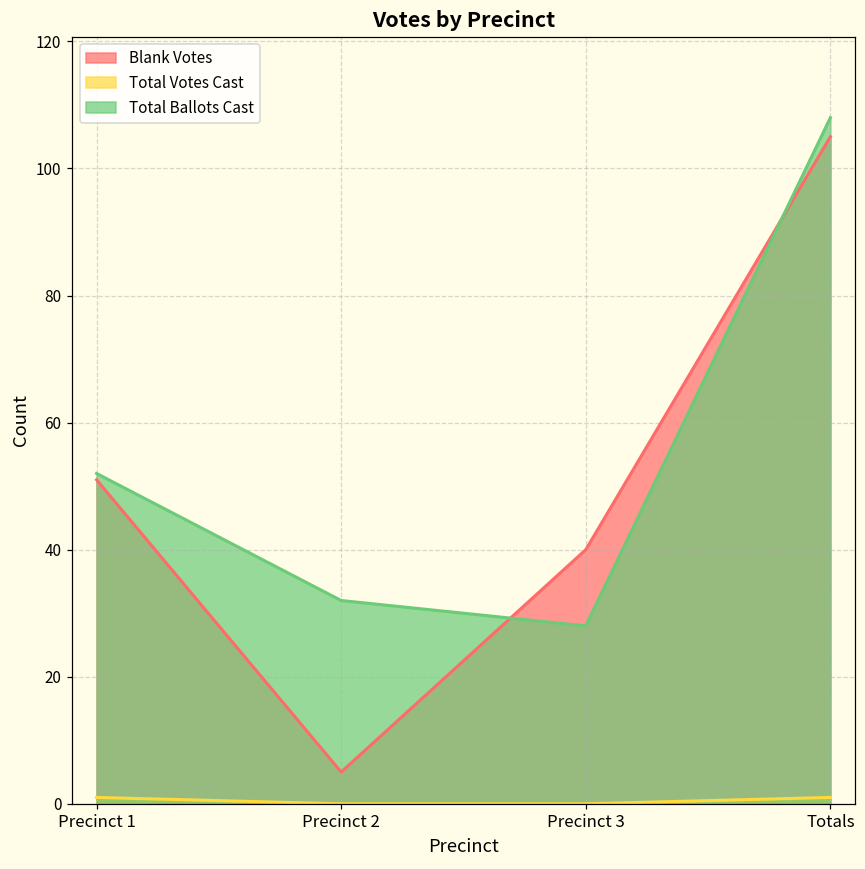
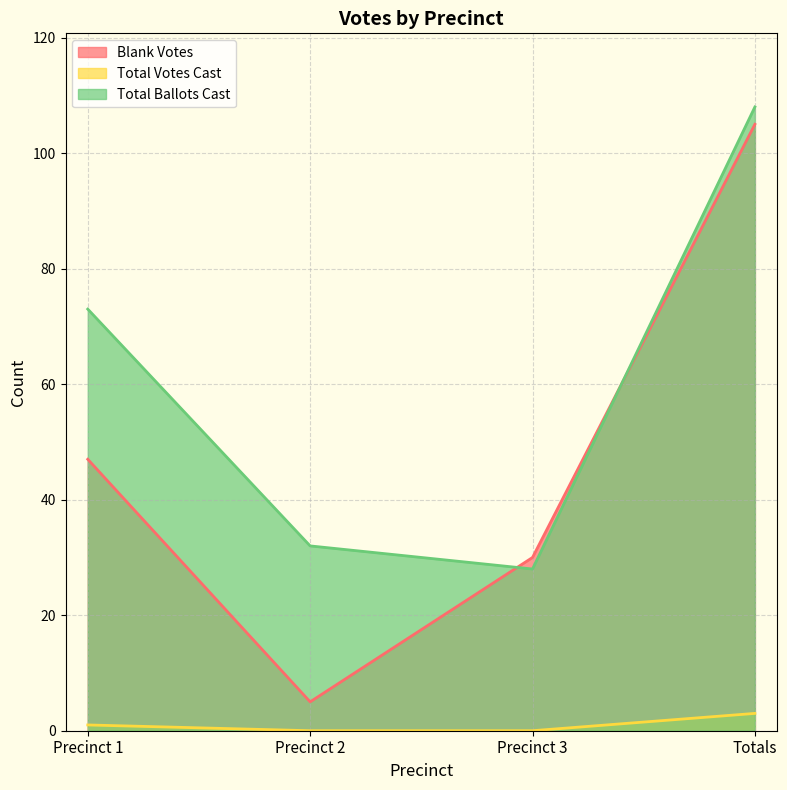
Blank Votes, Precinct 1: 51 -> 47
Total Ballots Cast, Precinct 1: 52 -> 73
Blank Votes, Precinct 3: 40 -> 30
Total Votes Cast, Totals: 1 -> 3
